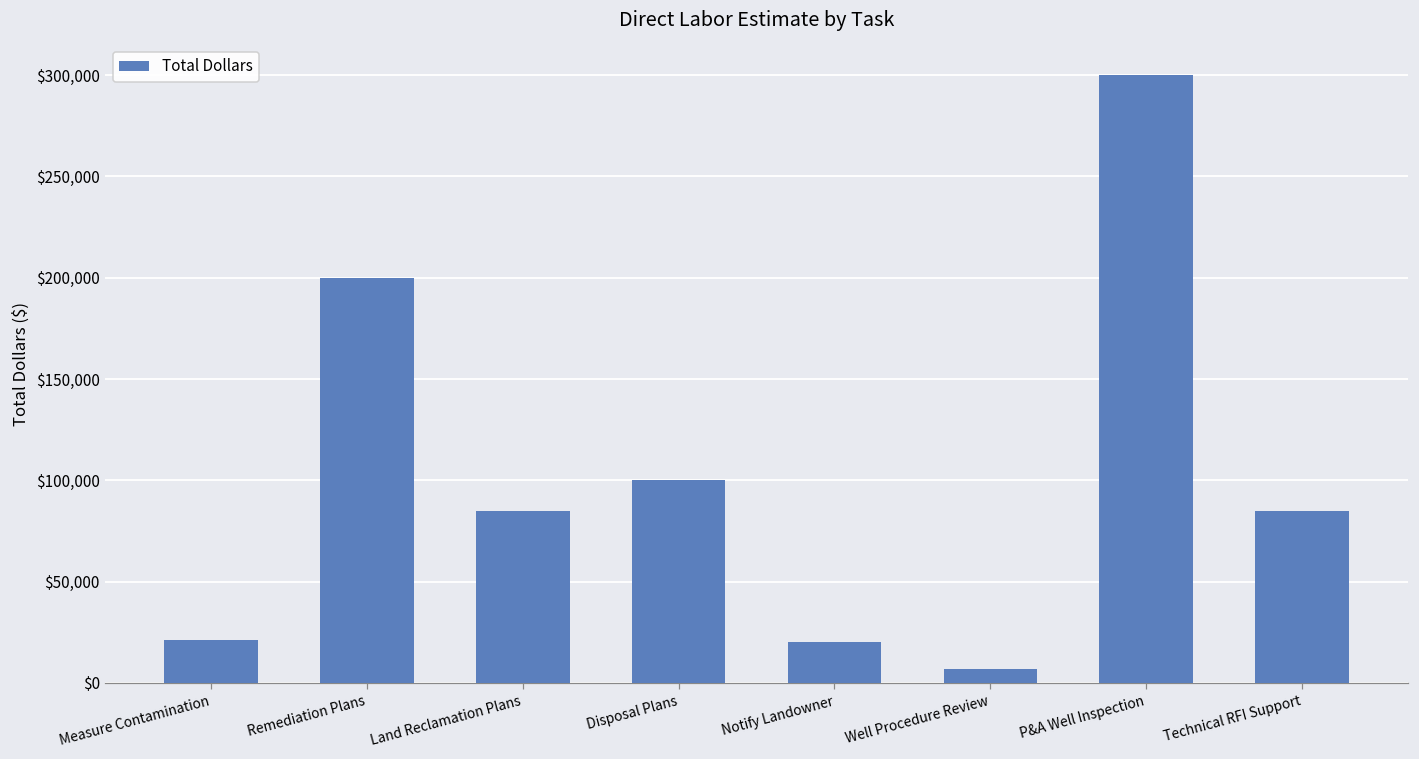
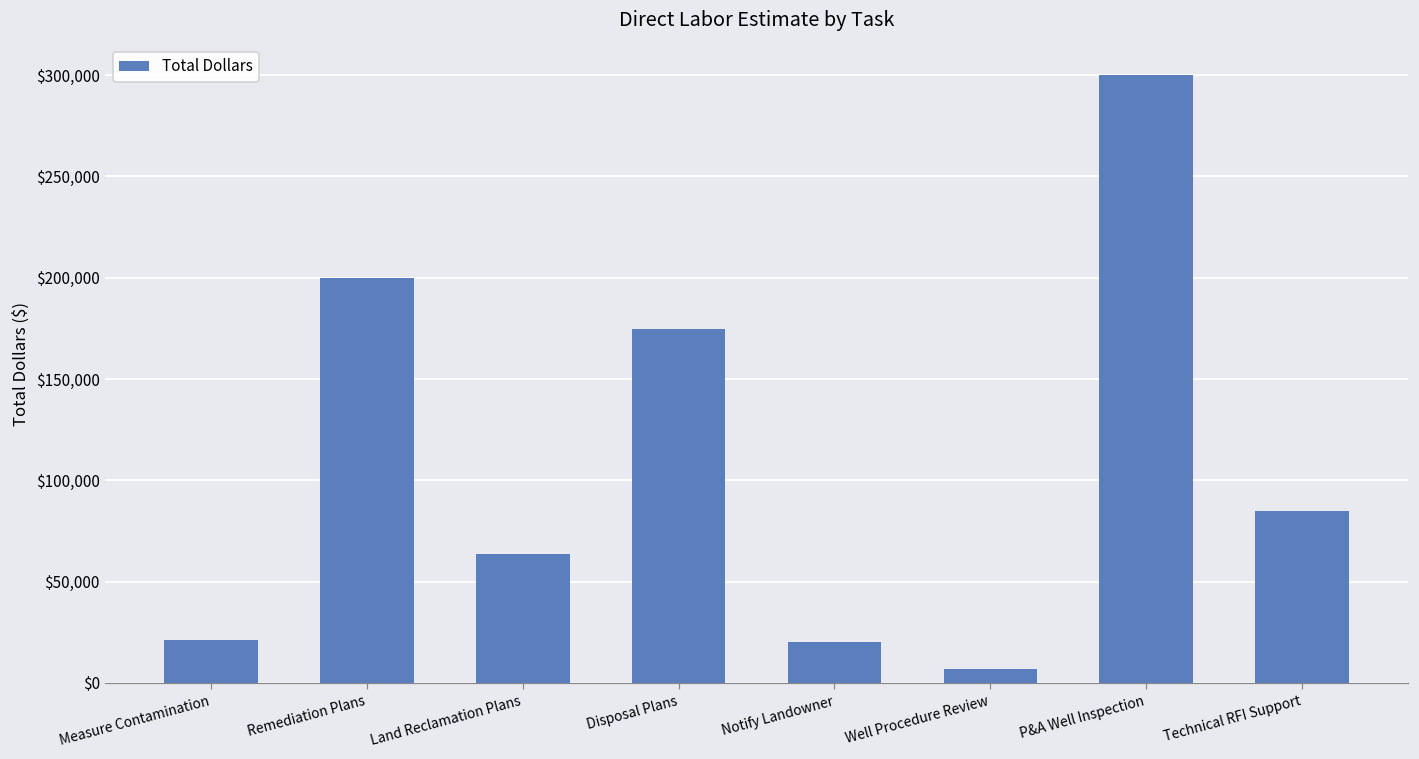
Land Reclamation Plans: $85,000 -> $64,000
Disposal Plans: $100,000 -> $175,000
